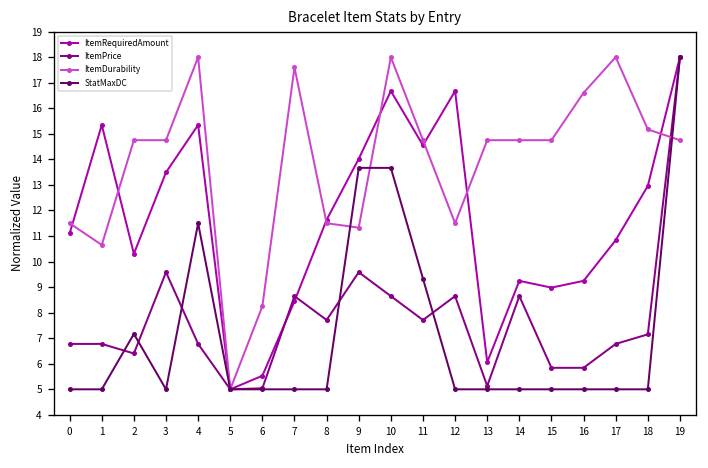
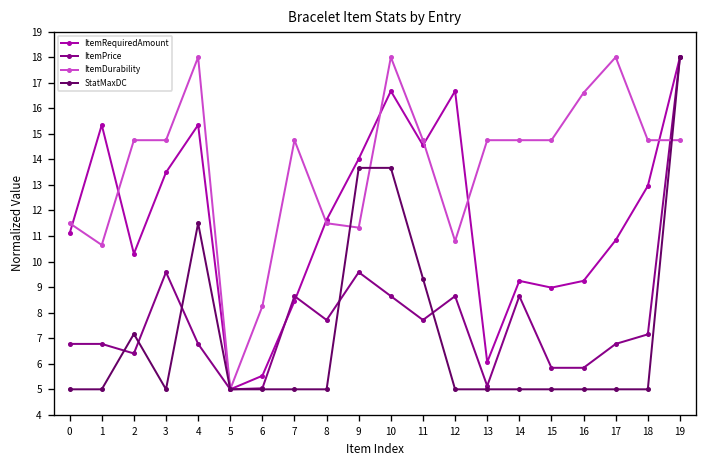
ItemDurability, 7: 17.6 -> 14.8
ItemDurability, 12: 11.5 -> 10.8
ItemDurability, 18: 15.2 -> 14.8
